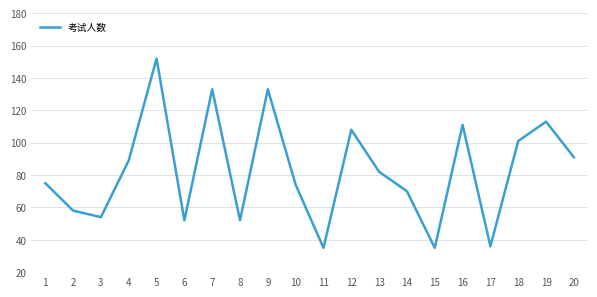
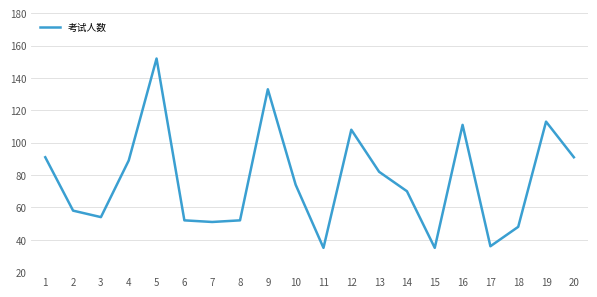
1: 75 -> 91
7: 133 -> 51
18: 101 -> 48
